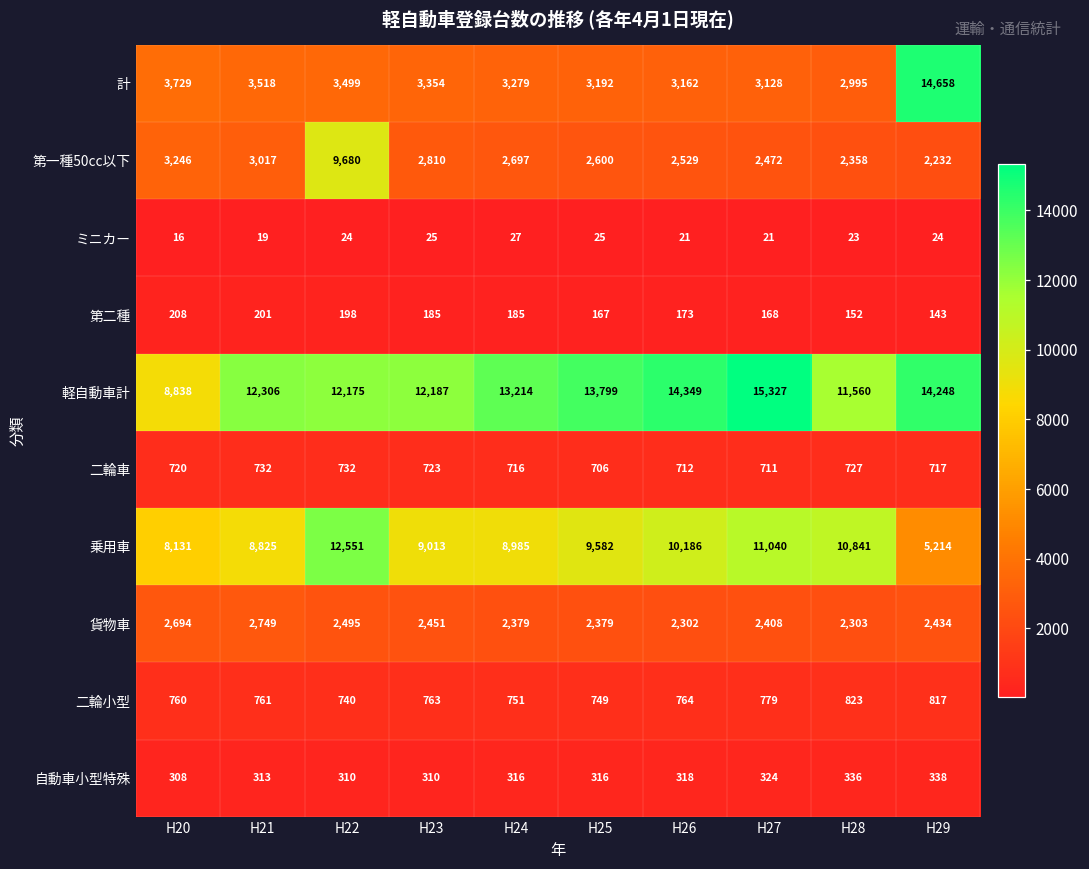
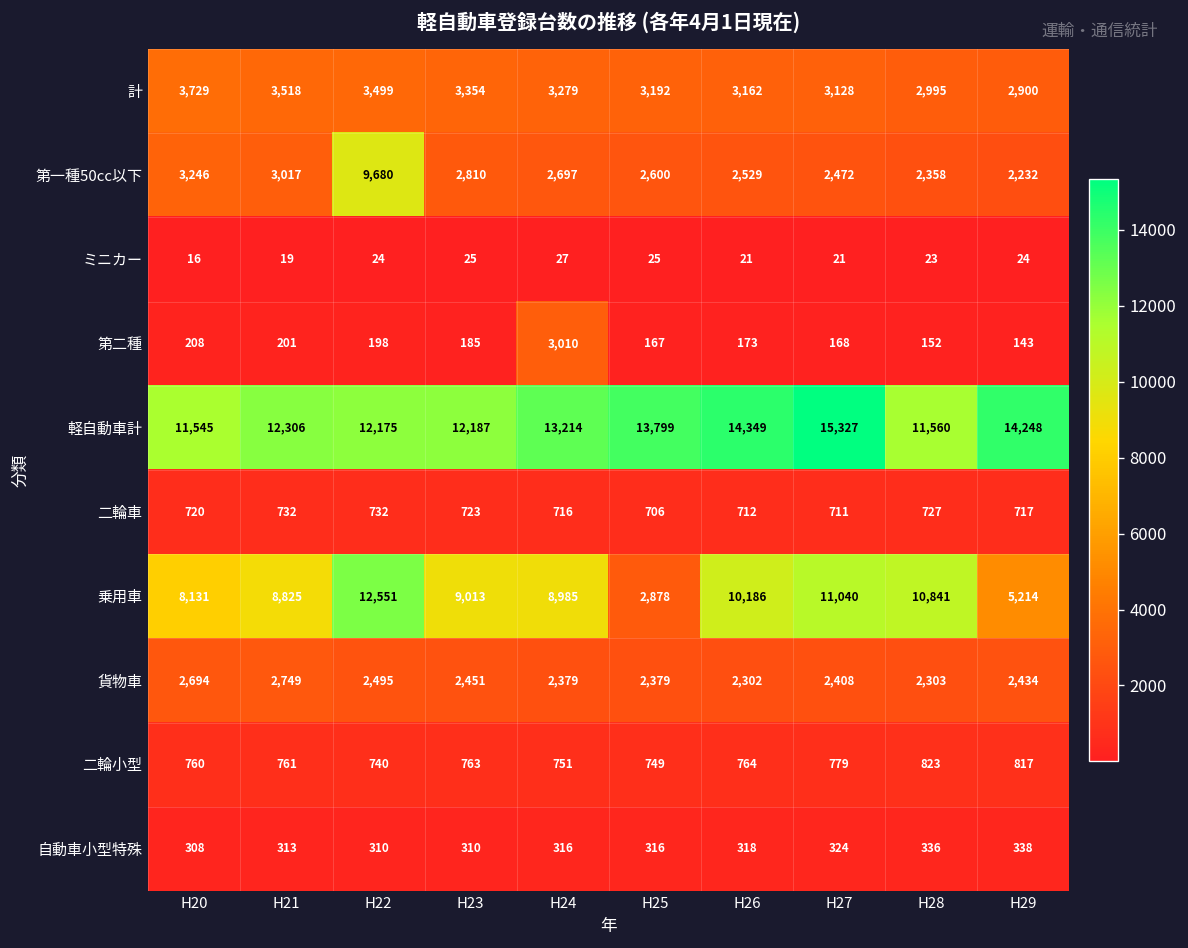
計, H29: 14,658 -> 2,900
第二種, H24: 185 -> 3,010
軽自動車計, H20: 8,838 -> 11,545
乗用車, H25: 9,582 -> 2,878
